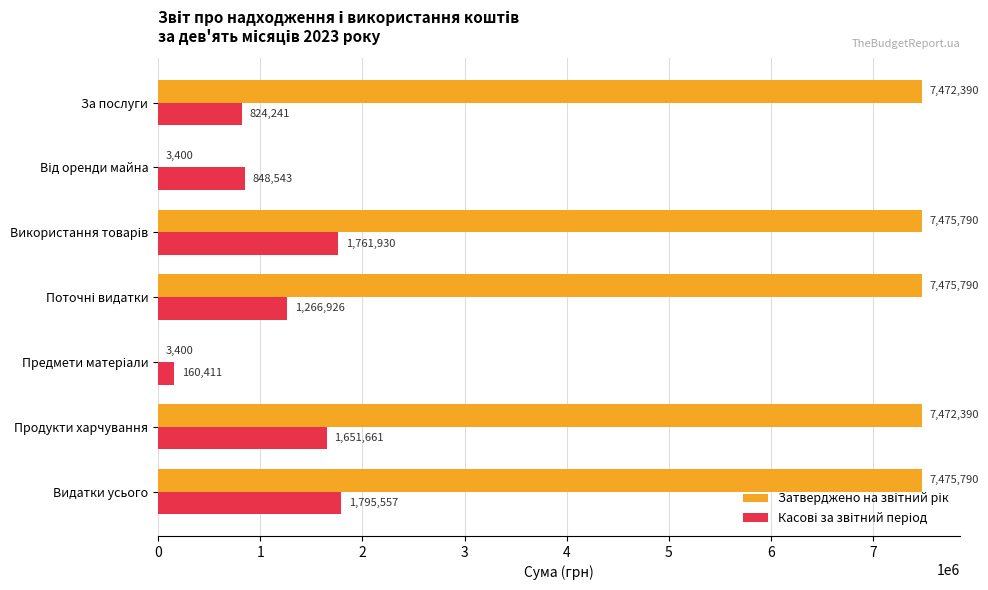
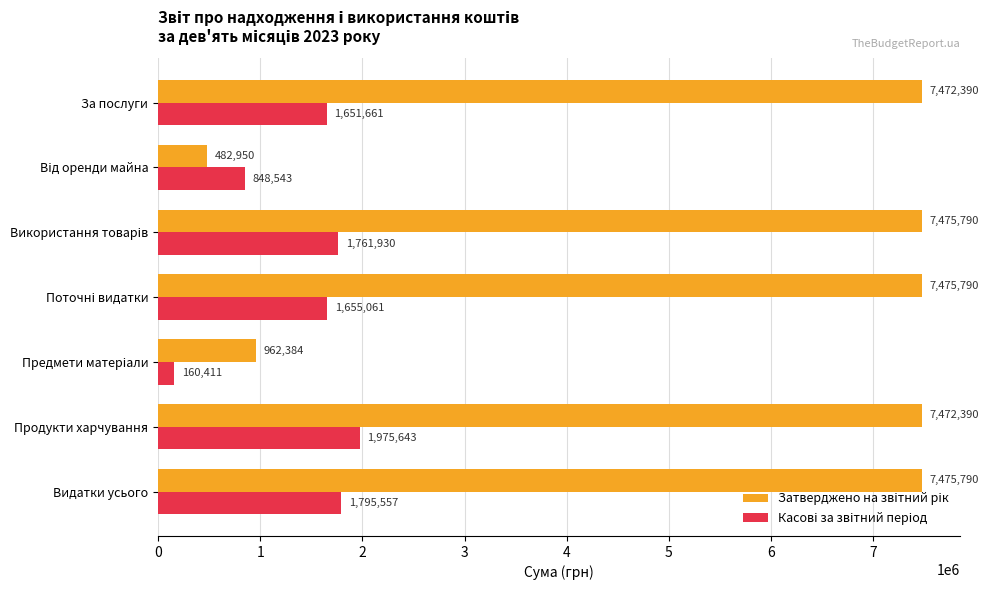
Касові за звітний період, За послуги: 824,241 -> 1,651,661
Затверджено на звітний рік, Від оренди майна: 3,400 -> 482,950
Касові за звітний період, Поточні видатки: 1,266,926 -> 1,655,061
Затверджено на звітний рік, Предмети матеріали: 3,400 -> 962,384
Касові за звітний період, Продукти харчування: 1,651,661 -> 1,975,643
